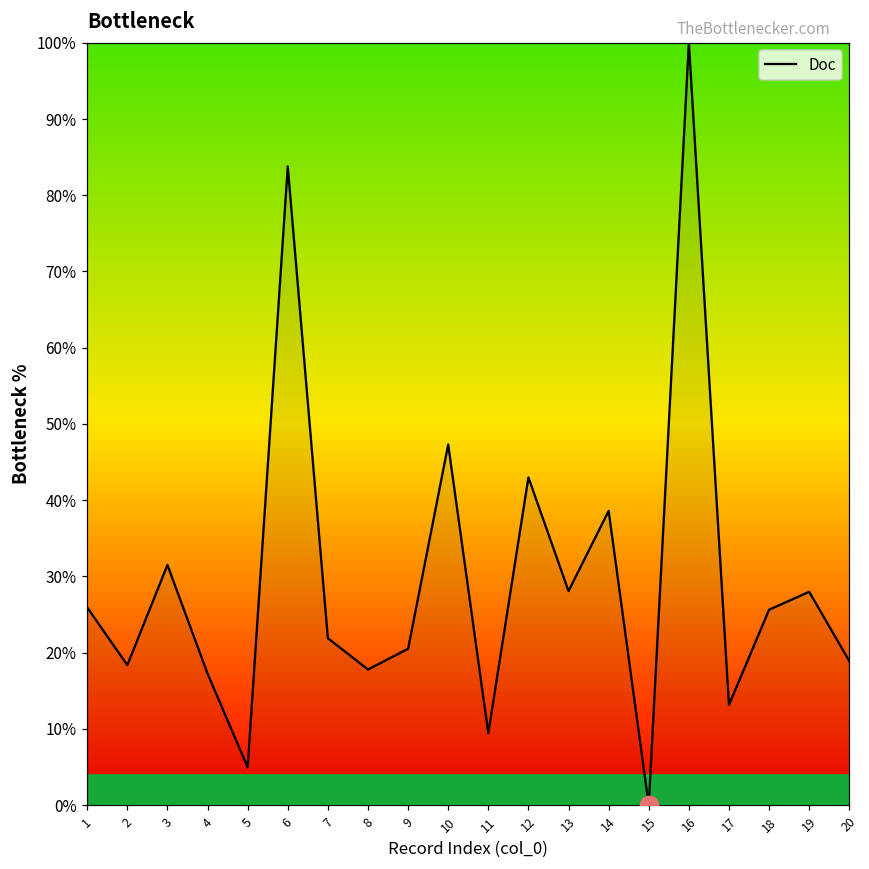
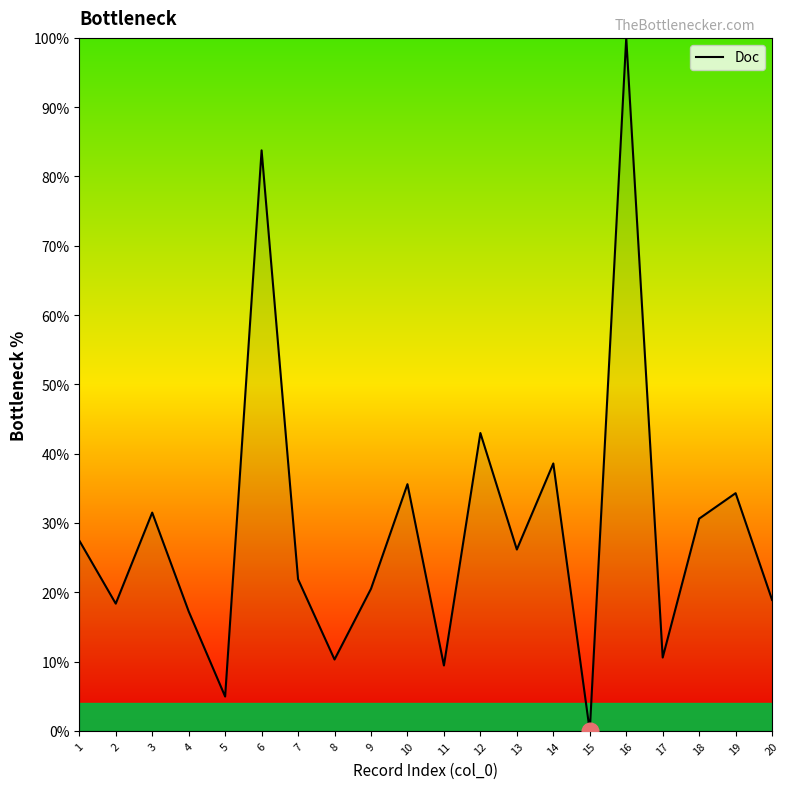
Doc, 1: 26% -> 27%
Doc, 8: 18% -> 10%
Doc, 10: 47% -> 36%
Doc, 13: 28% -> 26%
Doc, 17: 13% -> 11%
Doc, 18: 26% -> 31%
Doc, 19: 28% -> 34%
